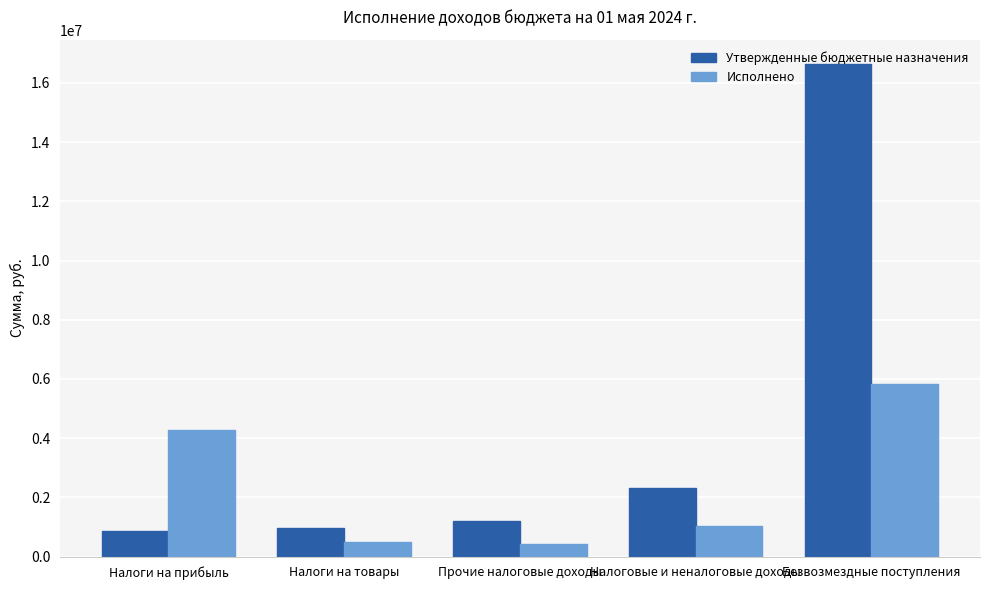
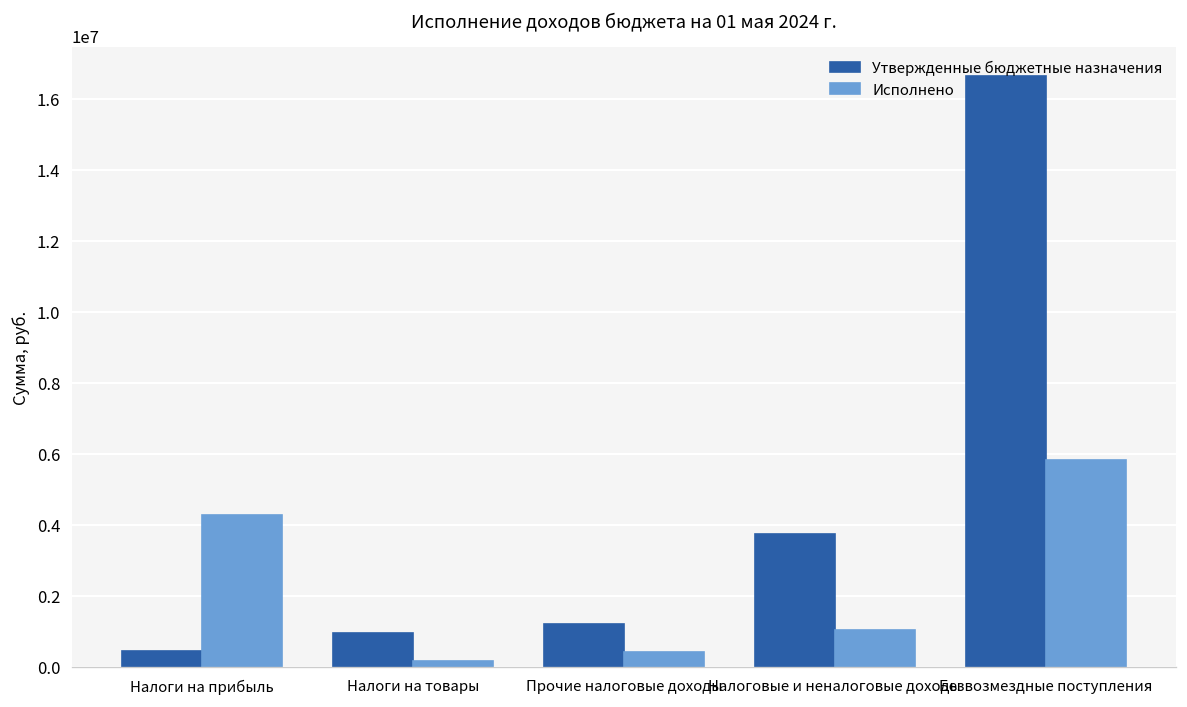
Утвержденные бюджетные назначения, Налоги на прибыль: 900000 -> 500000
Исполнено, Налоги на товары: 500000 -> 200000
Утвержденные бюджетные назначения, Налоговые и неналоговые доходы: 2300000 -> 3700000
